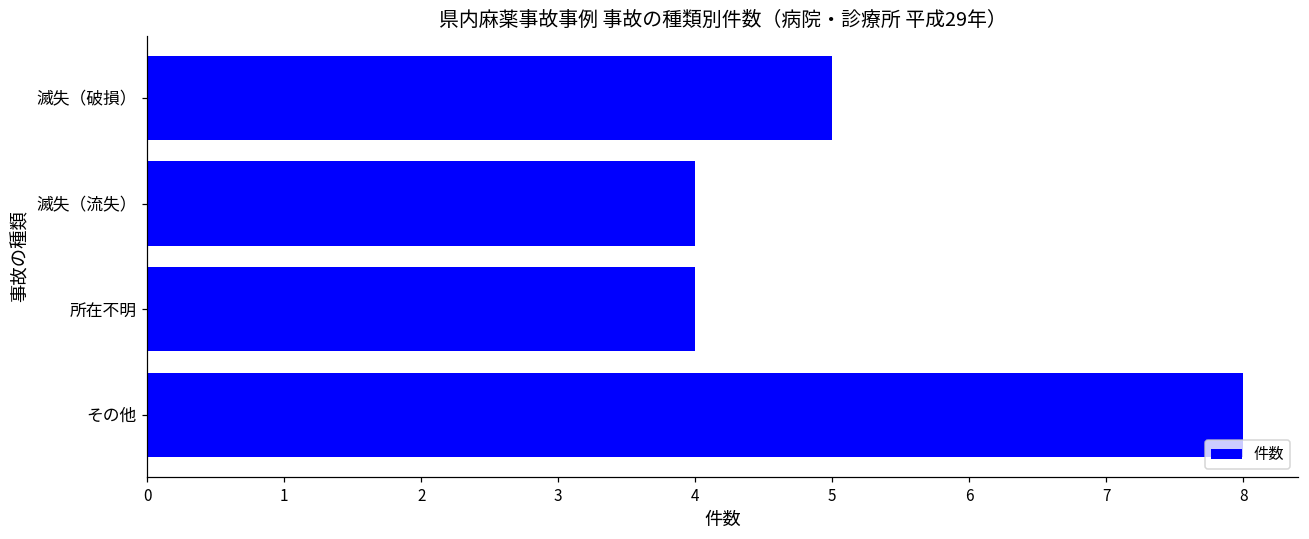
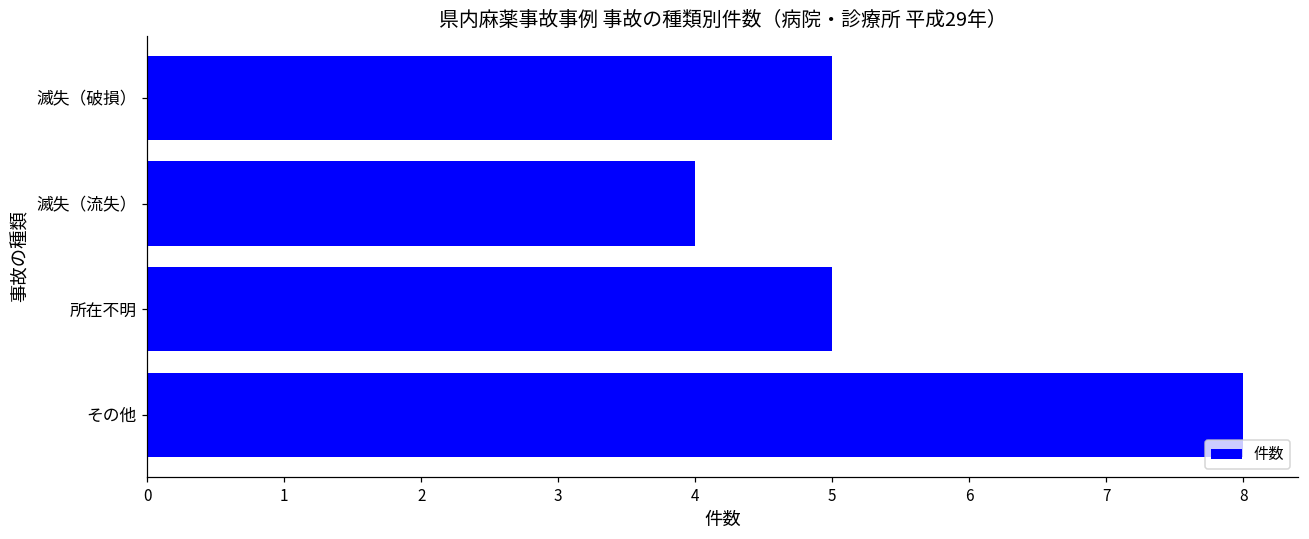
所在不明: 4 -> 5
